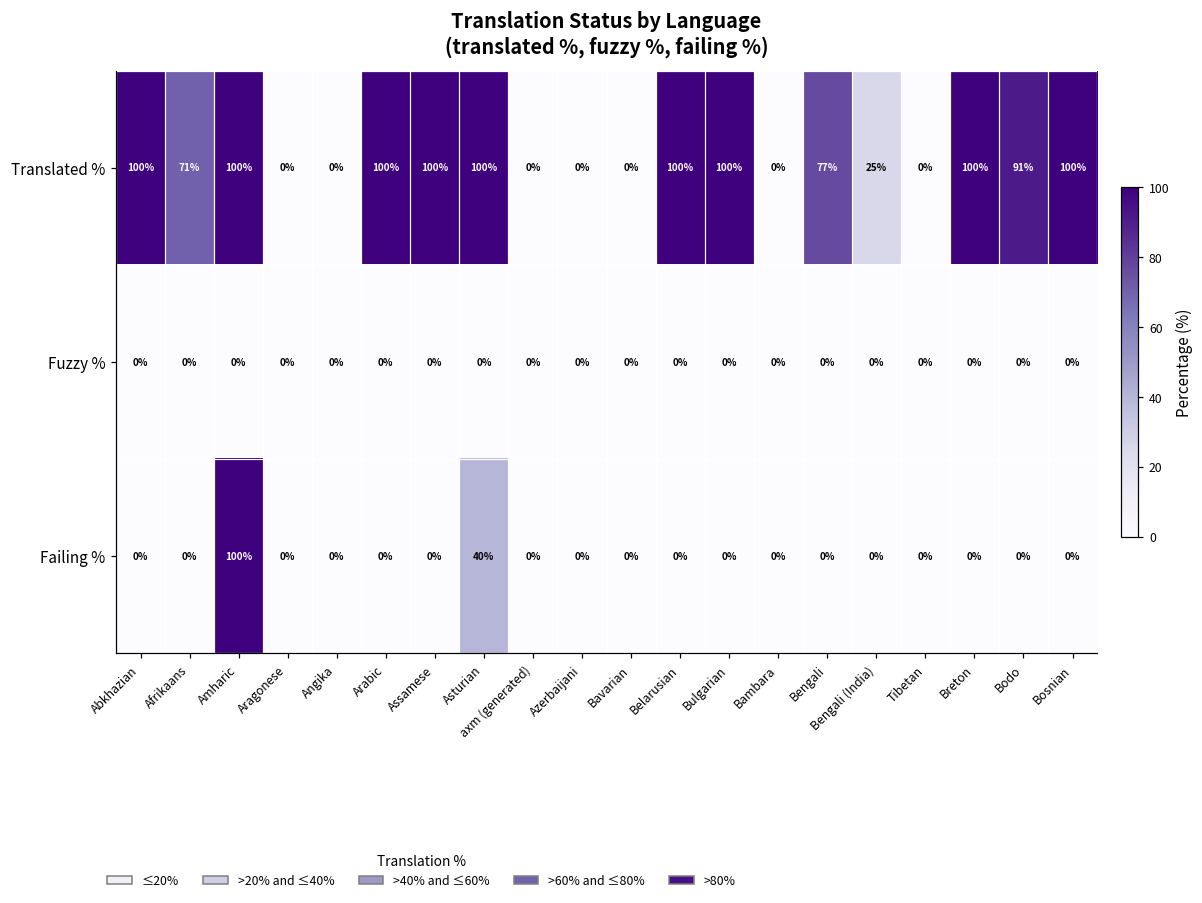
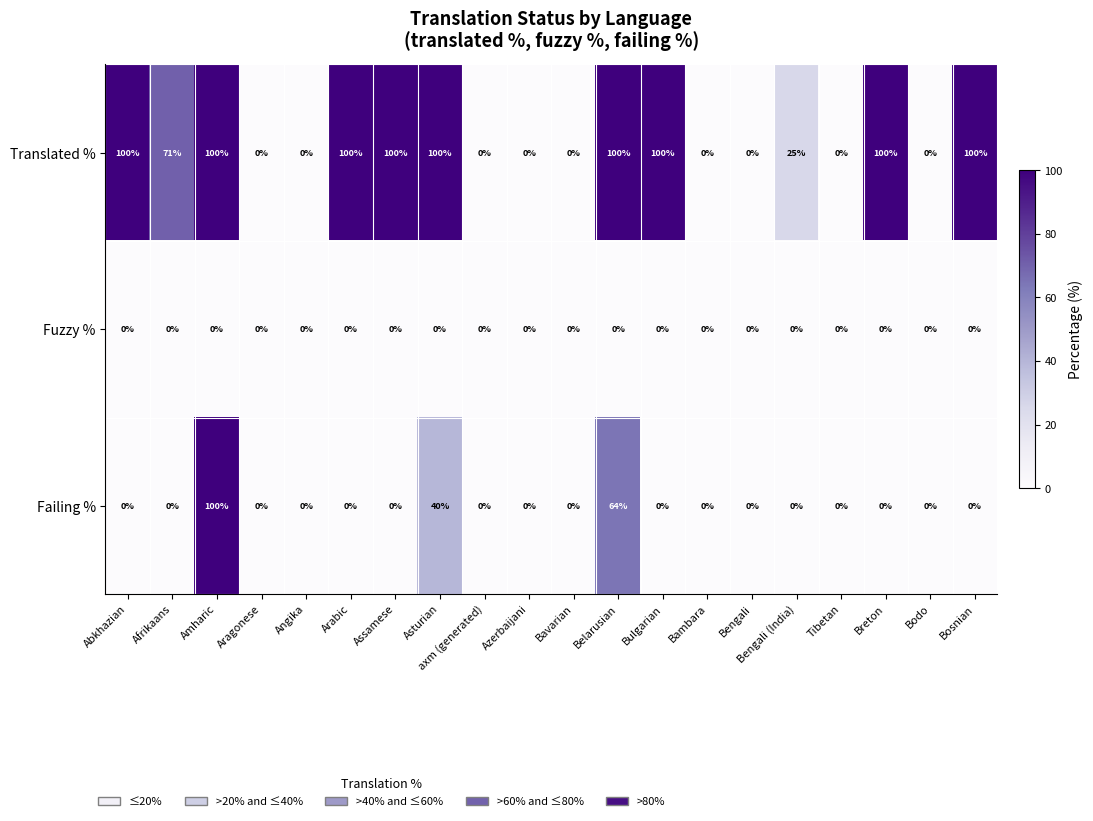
Translated %, Bengali: 77% -> 0%
Translated %, Bodo: 91% -> 0%
Failing %, Belarusian: 0% -> 64%
